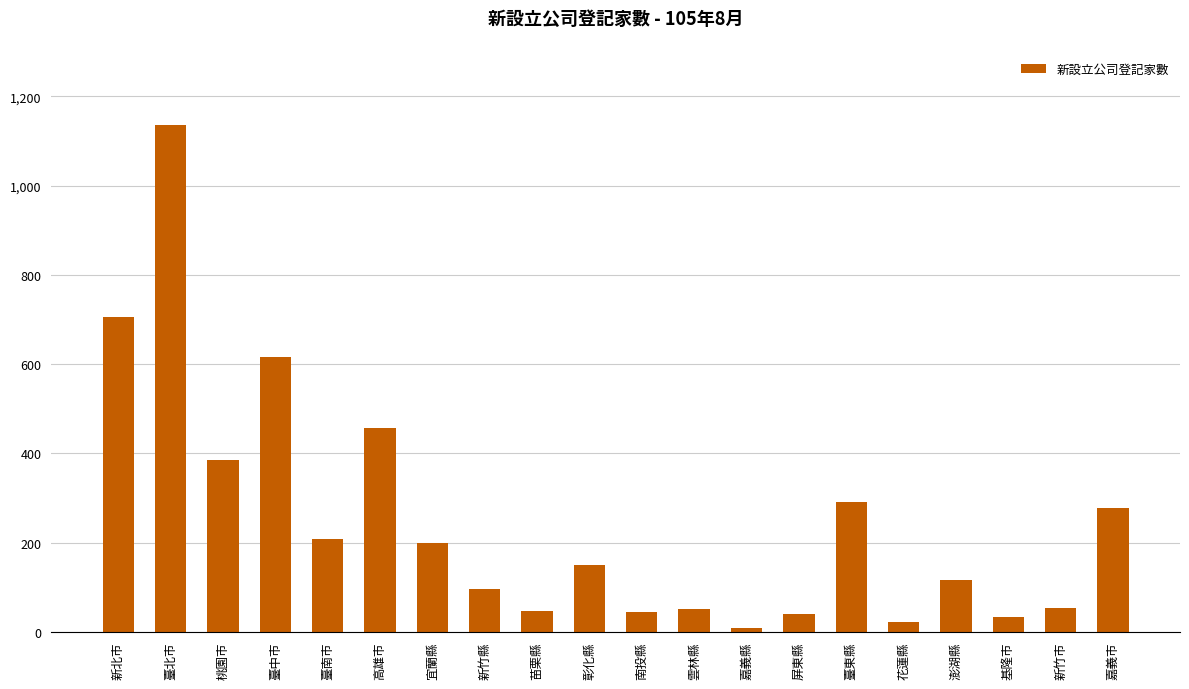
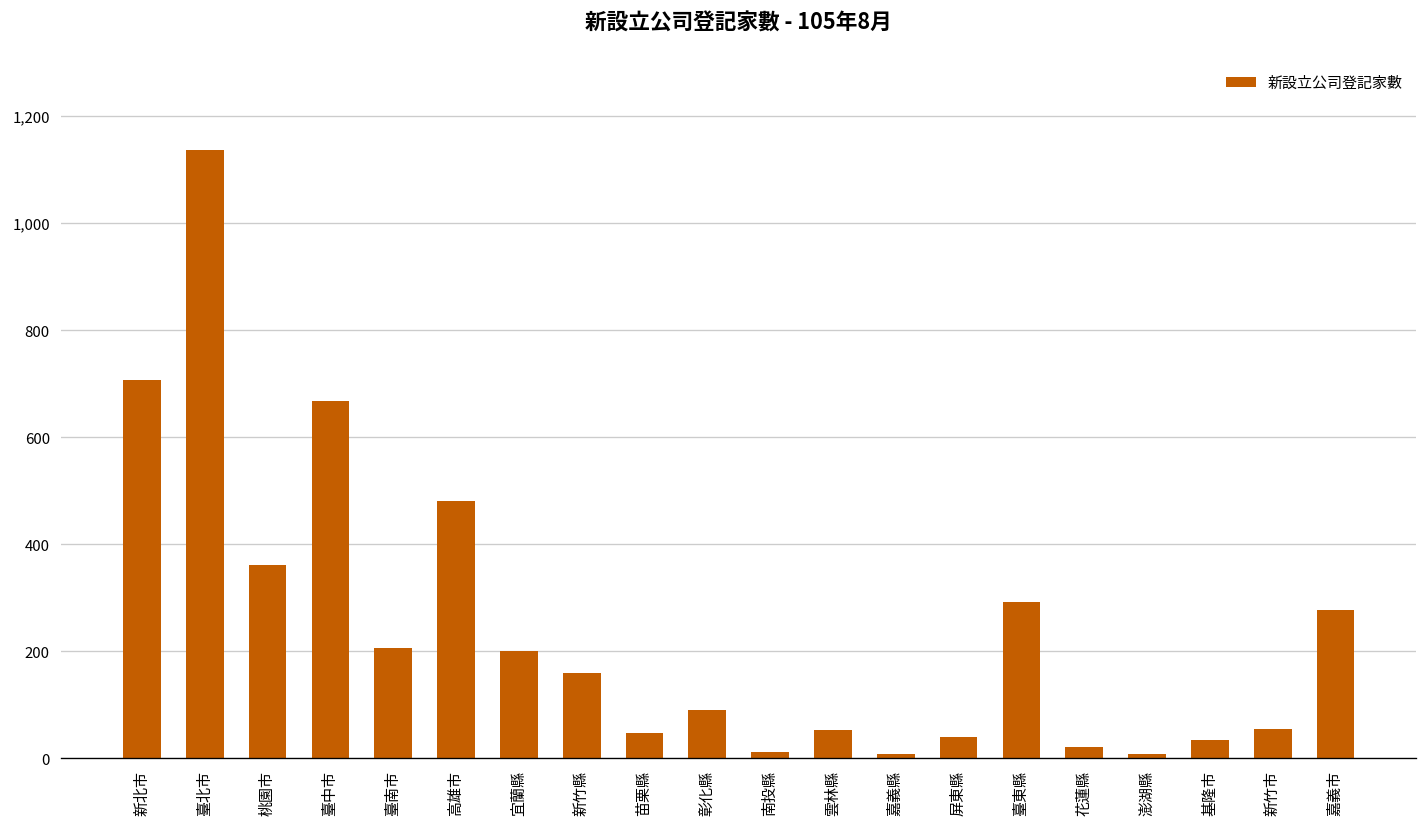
桃園市: 390 -> 360
臺中市: 620 -> 670
高雄市: 460 -> 480
新竹縣: 100 -> 160
彰化縣: 150 -> 90
南投縣: 50 -> 10
澎湖縣: 120 -> 10
